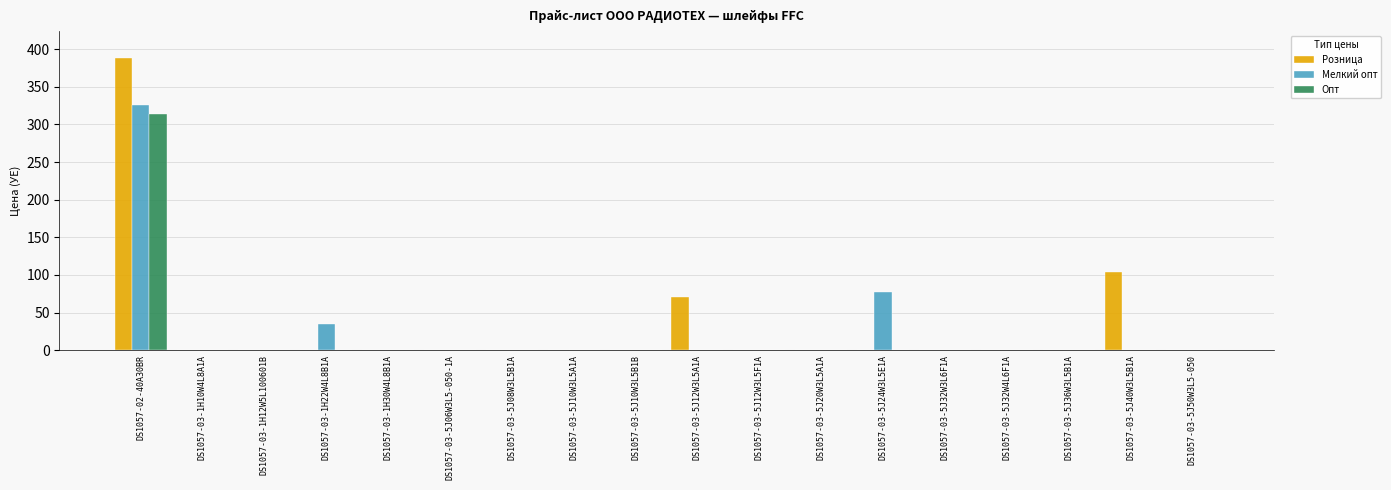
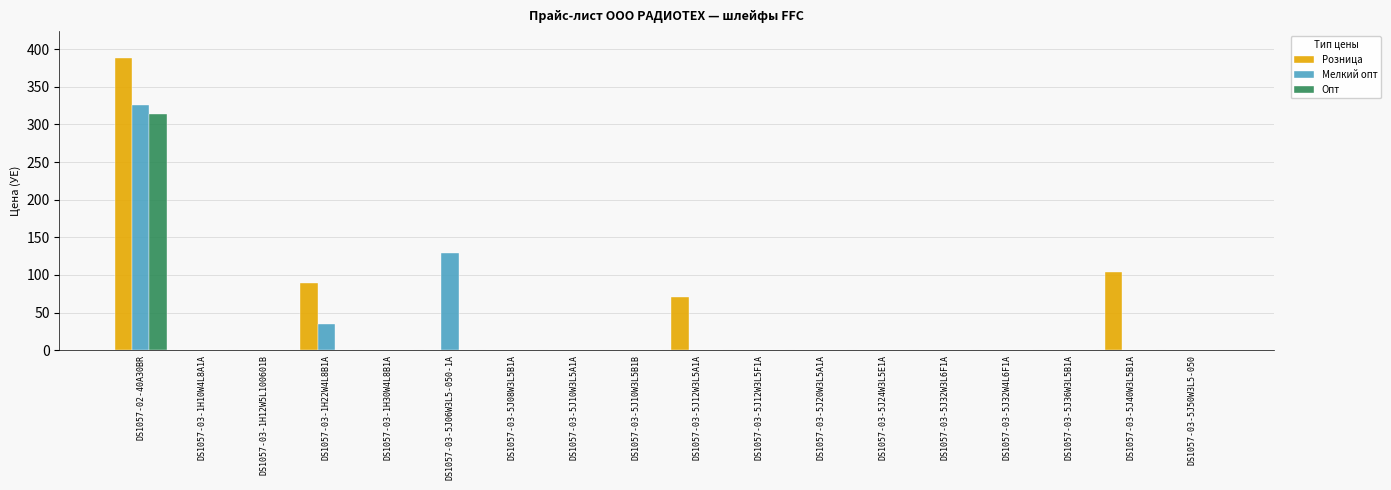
Розница, DS1057-03-1H22W4L8B1A: 0 -> 90
Мелкий опт, DS1057-03-5J06W3L5-050-1A: 0 -> 130
Мелкий опт, DS1057-03-5J24W3L5E1A: 80 -> 0
